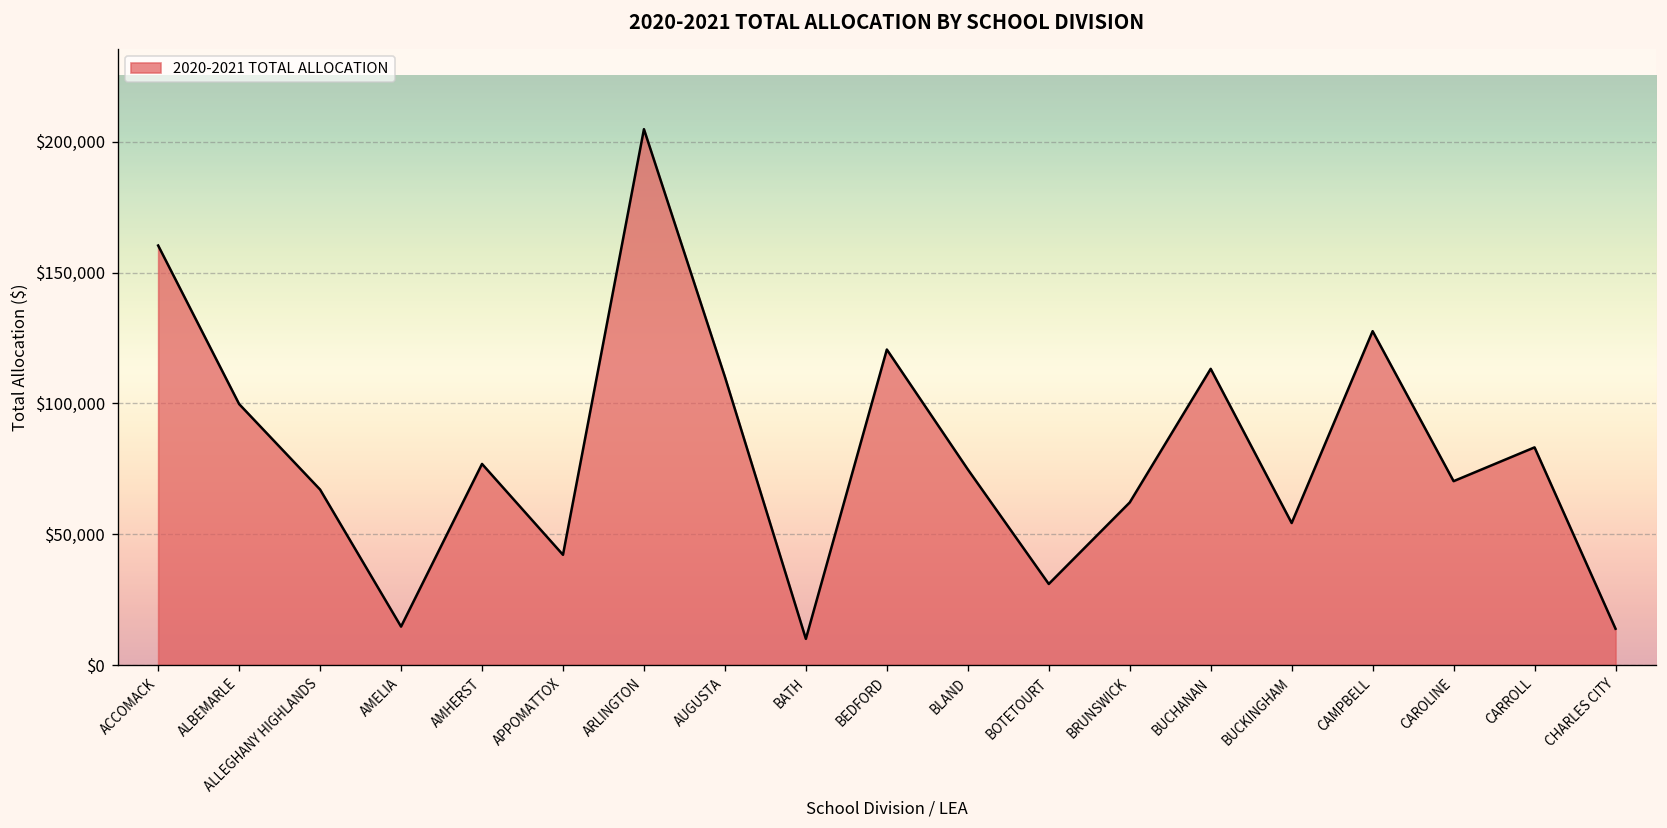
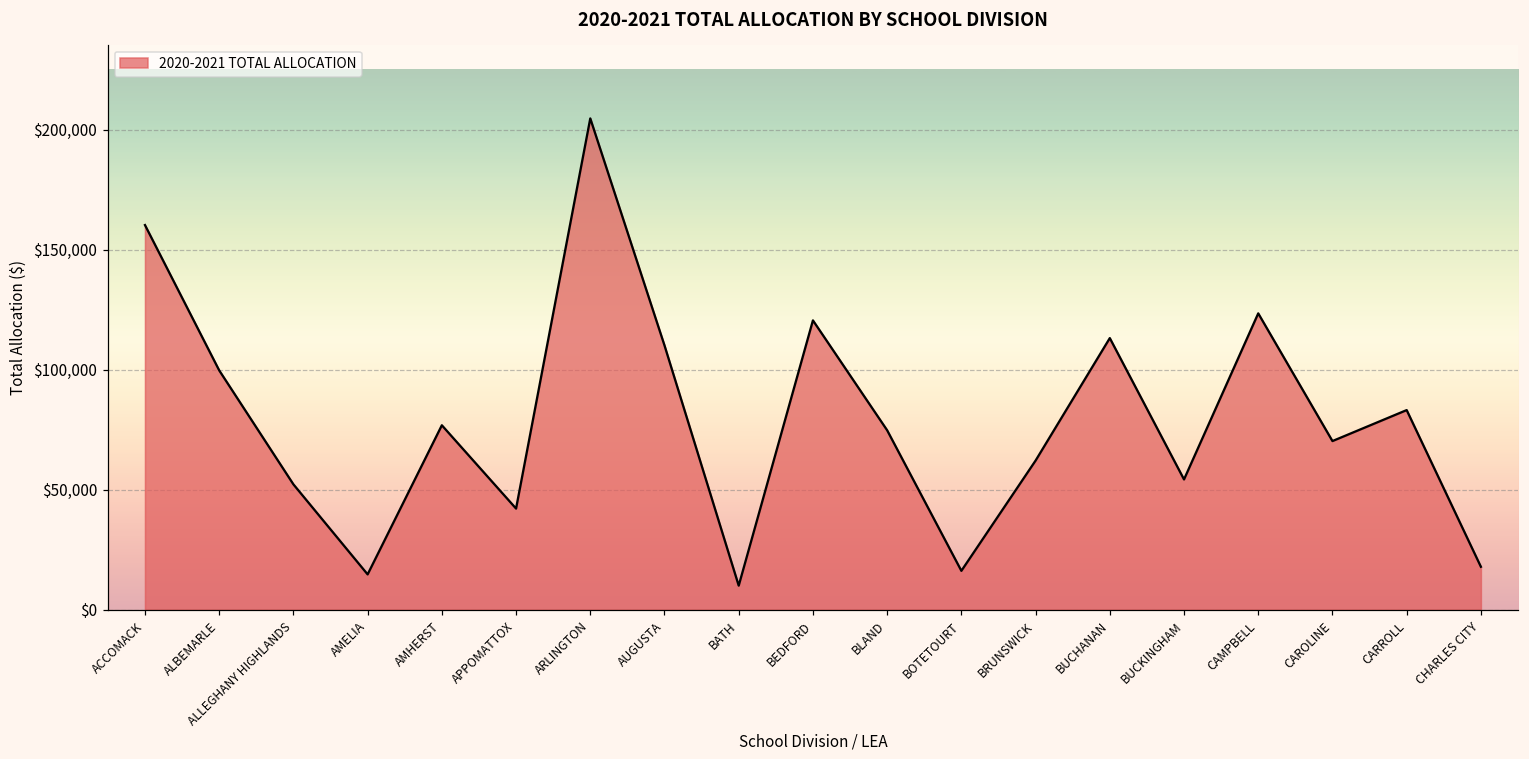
ALLEGHANY HIGHLANDS: $67,000 -> $52,000
BOTETOURT: $31,000 -> $16,000
CAMPBELL: $128,000 -> $124,000
CHARLES CITY: $14,000 -> $18,000
